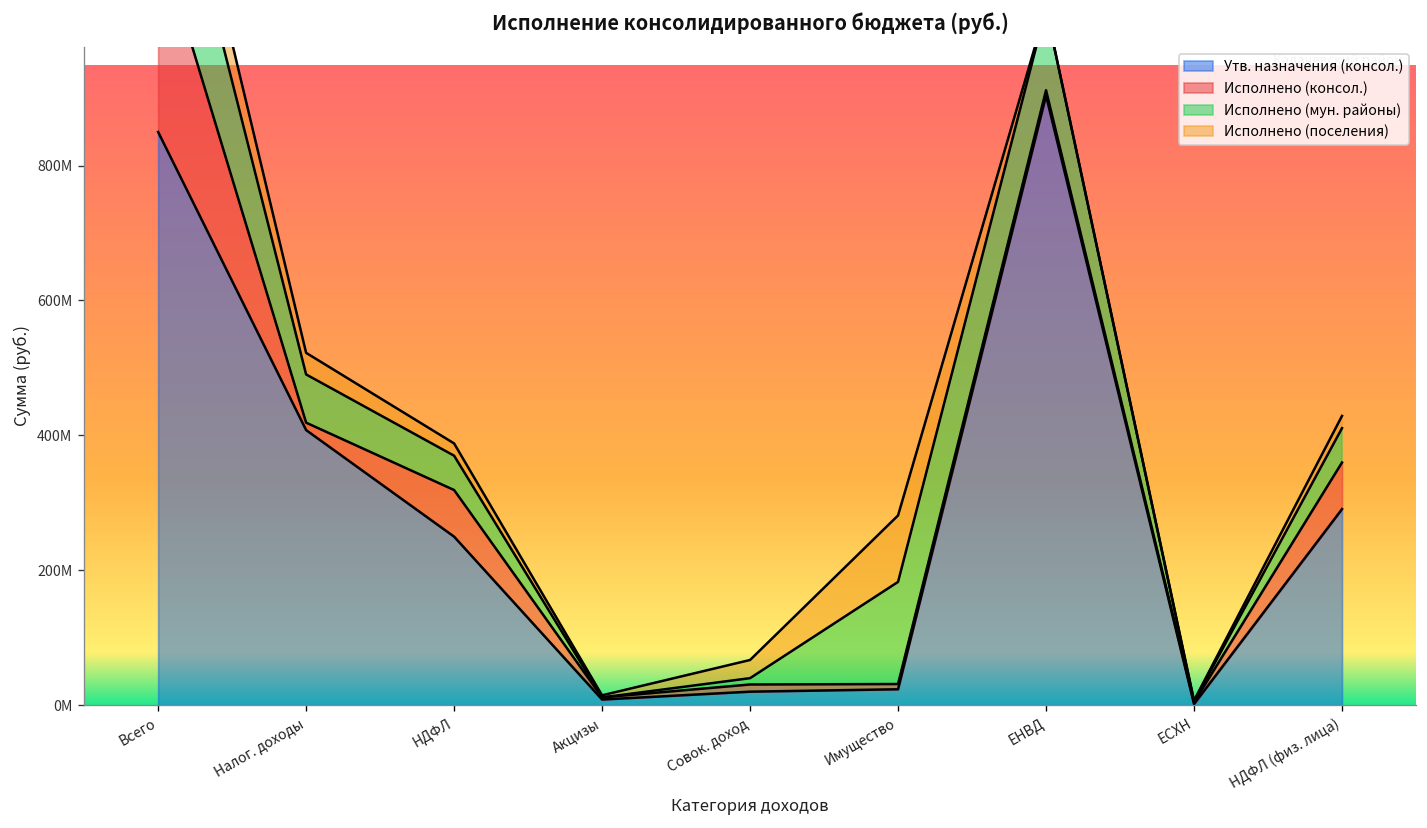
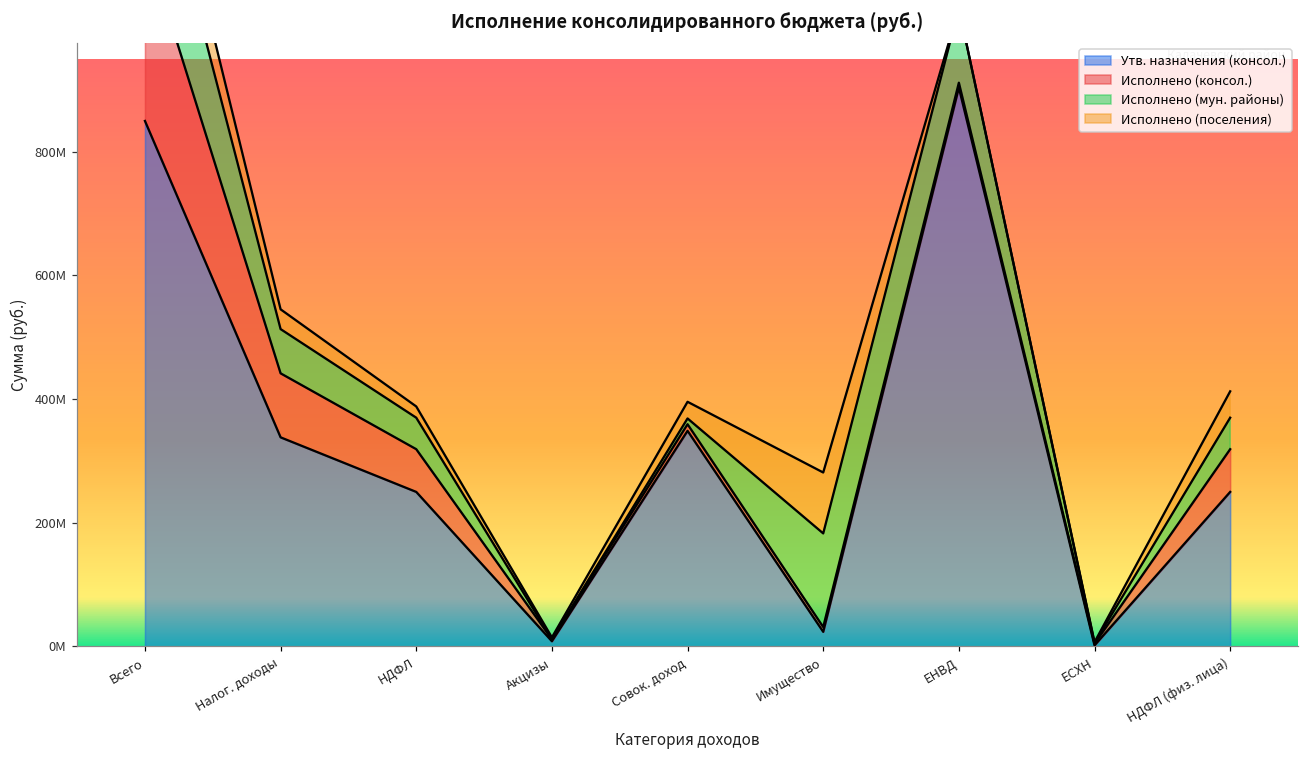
Утв. назначения (консол.), Налог. доходы: 410000000 -> 340000000
Исполнено (консол.), Налог. доходы: 10000000 -> 100000000
Утв. назначения (консол.), Совок. доход: 20000000 -> 350000000
Утв. назначения (консол.), НДФЛ (физ. лица): 290000000 -> 250000000
Исполнено (поселения), НДФЛ (физ. лица): 20000000 -> 40000000
